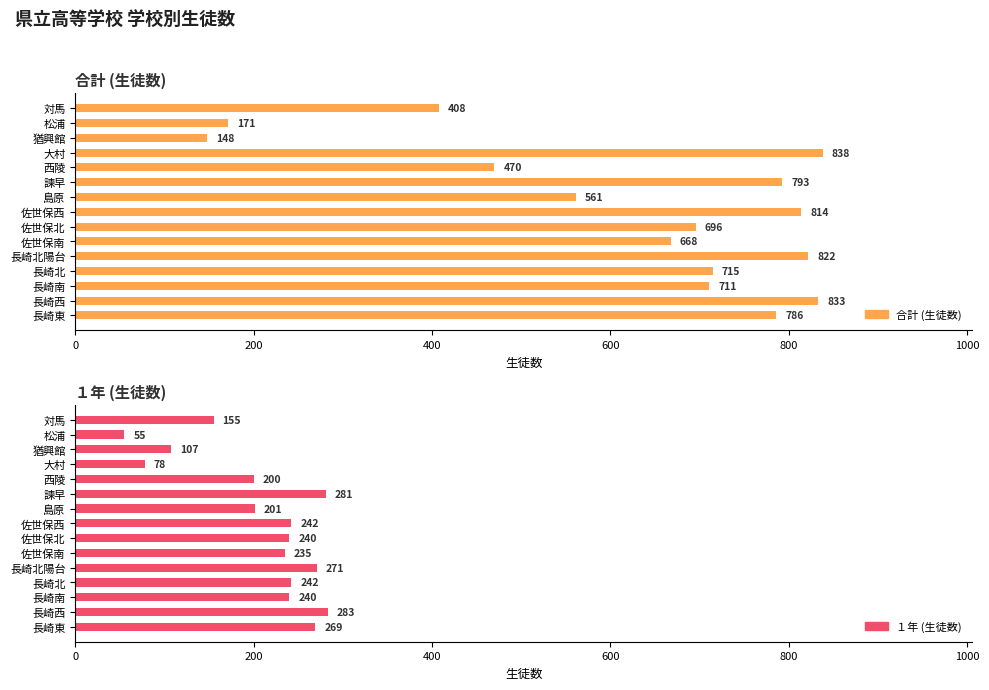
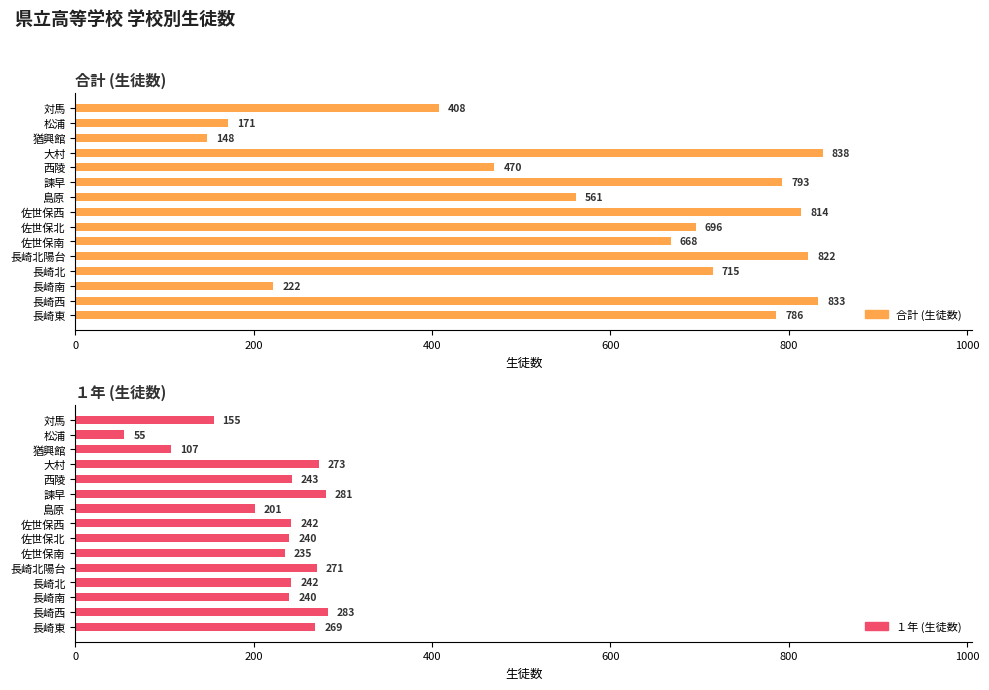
合計 (生徒数), 長崎南: 711 -> 222
１年 (生徒数), 大村: 78 -> 273
１年 (生徒数), 西陵: 200 -> 243
